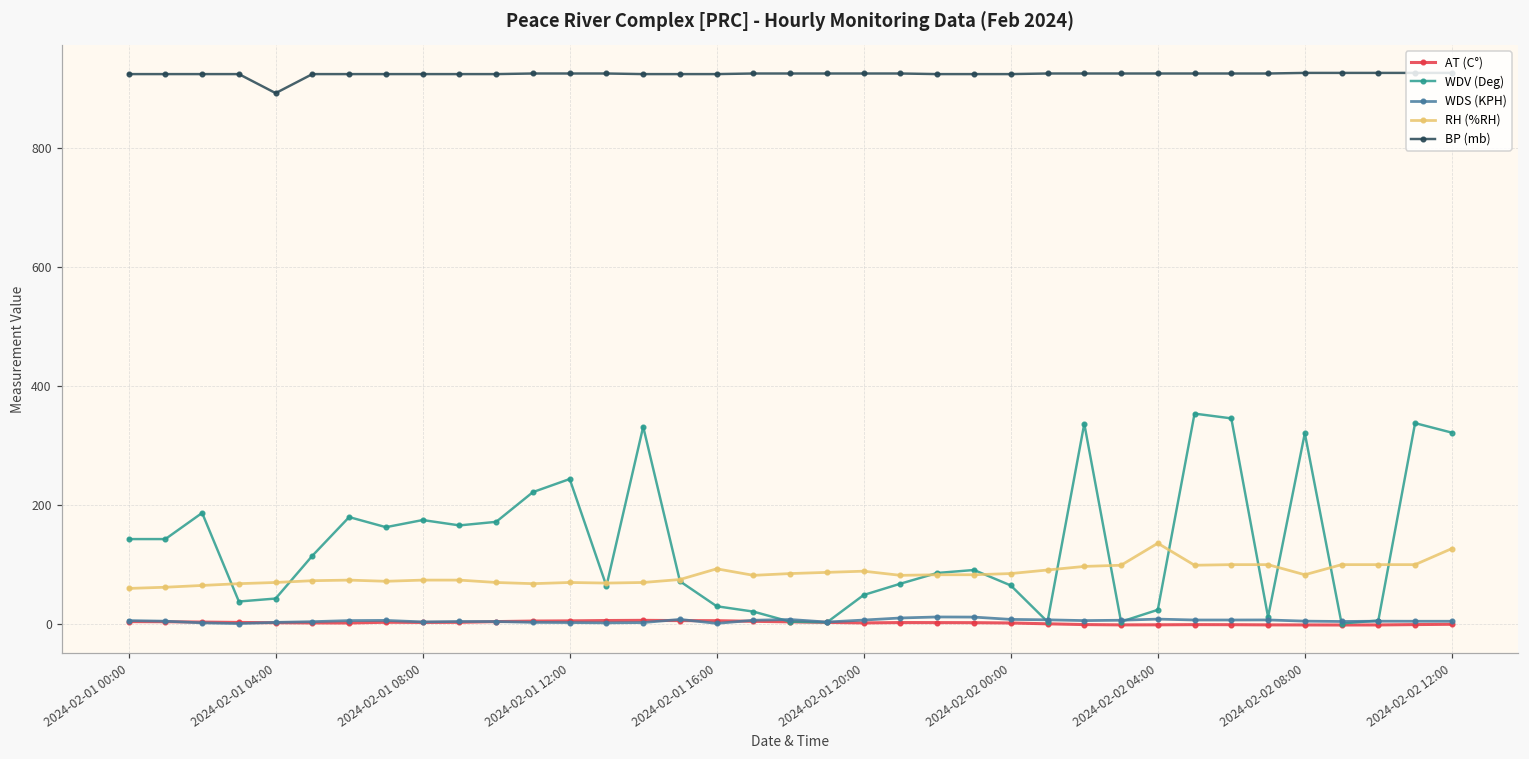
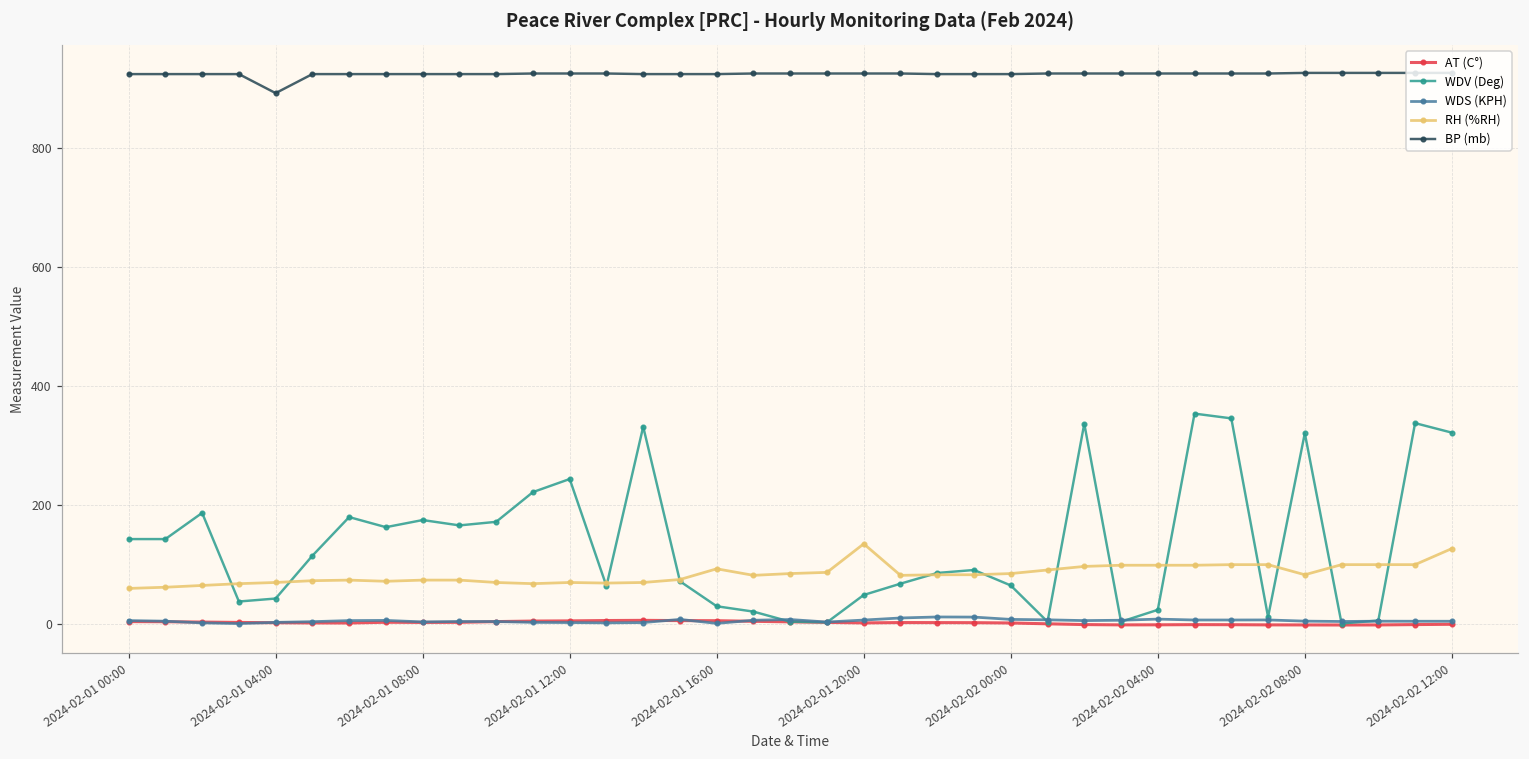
RH (%RH), 2024-02-01 20:00: 90 -> 140
RH (%RH), 2024-02-02 04:00: 140 -> 100
